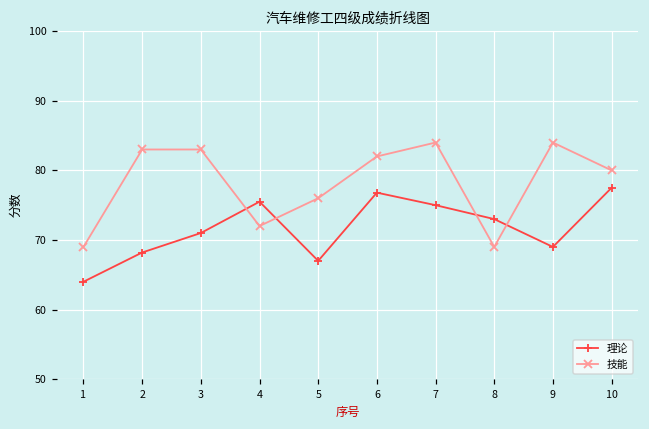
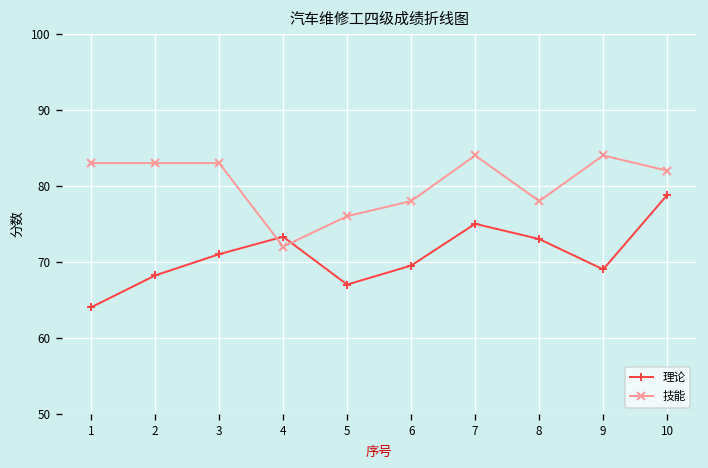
技能, 1: 69 -> 83
理论, 4: 76 -> 73
理论, 6: 77 -> 70
技能, 6: 82 -> 78
技能, 8: 69 -> 78
理论, 10: 78 -> 79
技能, 10: 80 -> 82
